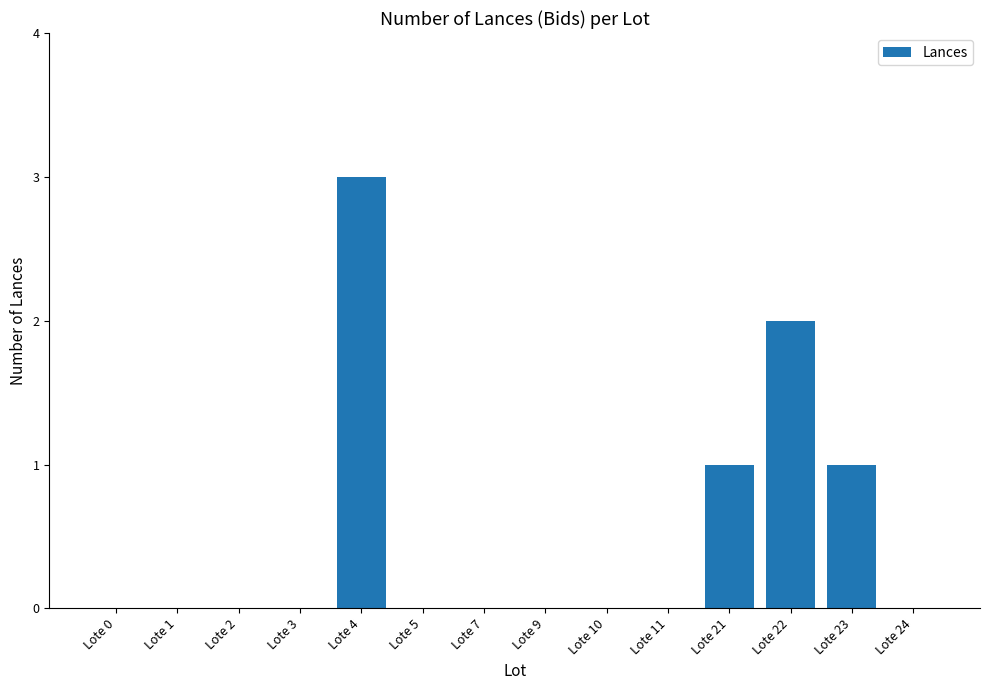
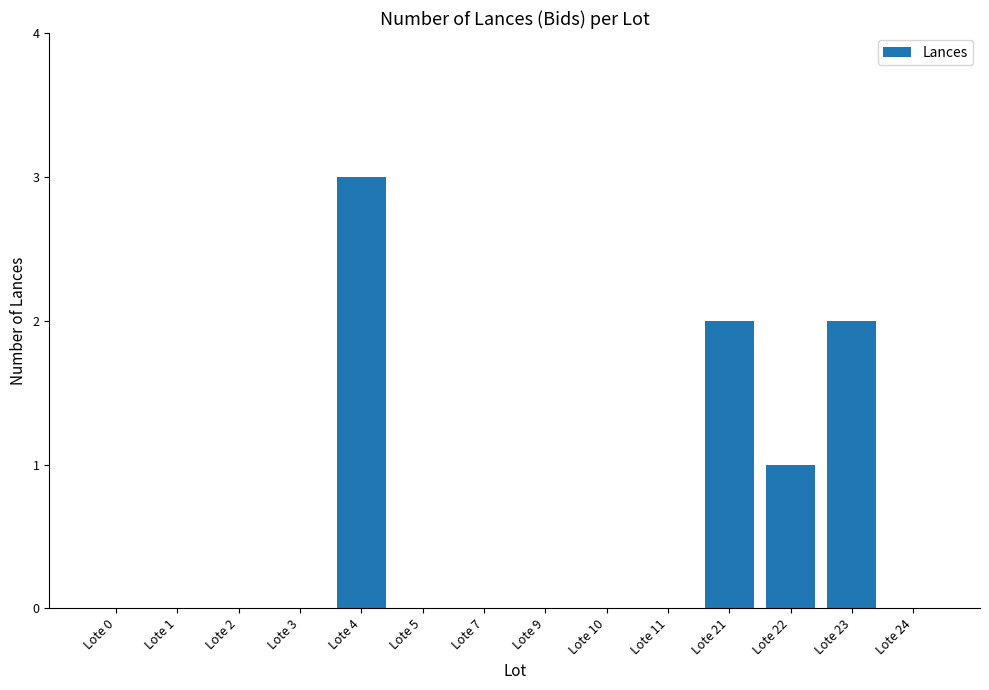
Lote 21: 1 -> 2
Lote 22: 2 -> 1
Lote 23: 1 -> 2
